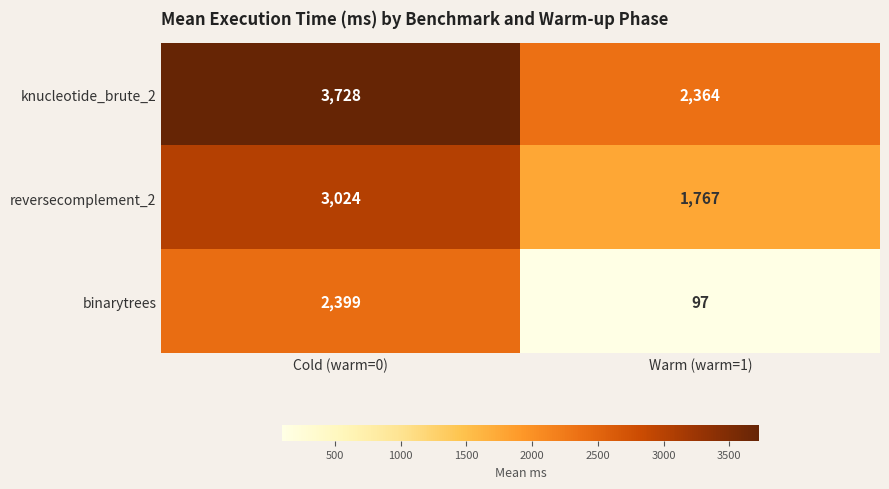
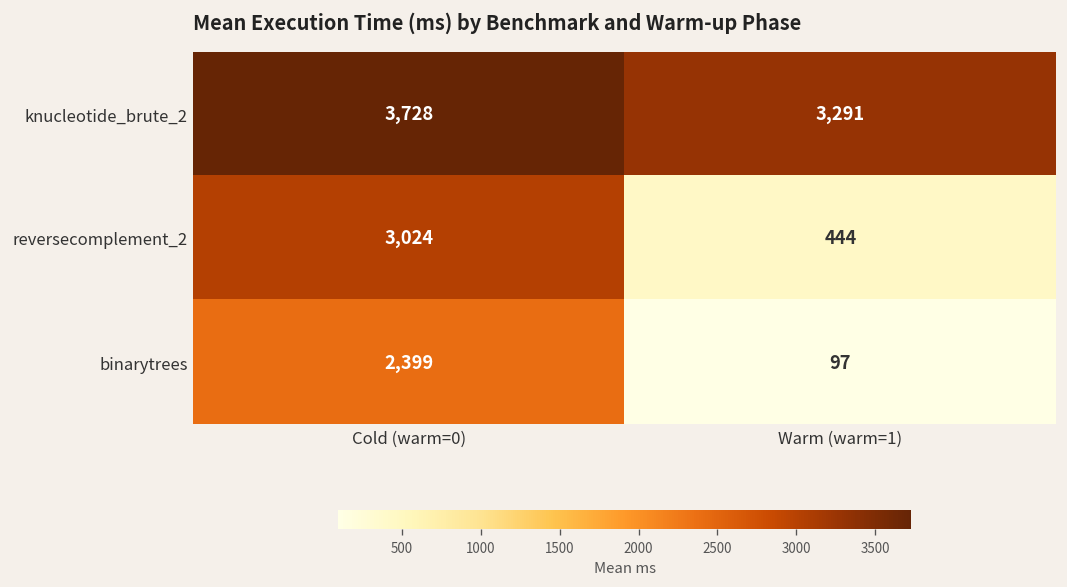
knucleotide_brute_2, Warm (warm=1): 2,364 -> 3,291
reversecomplement_2, Warm (warm=1): 1,767 -> 444
